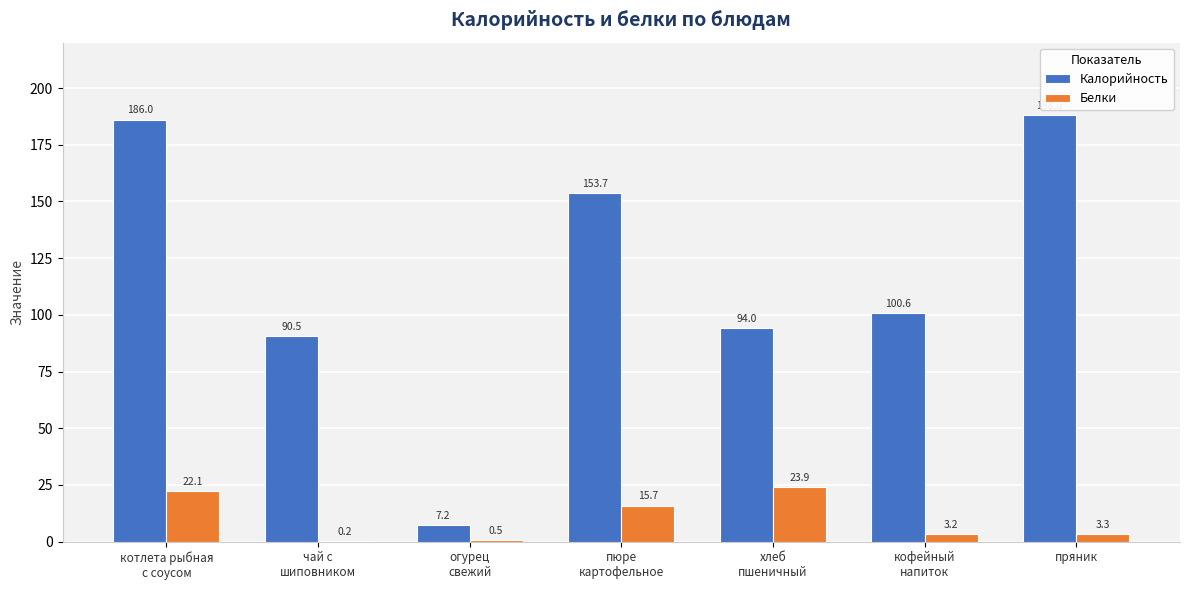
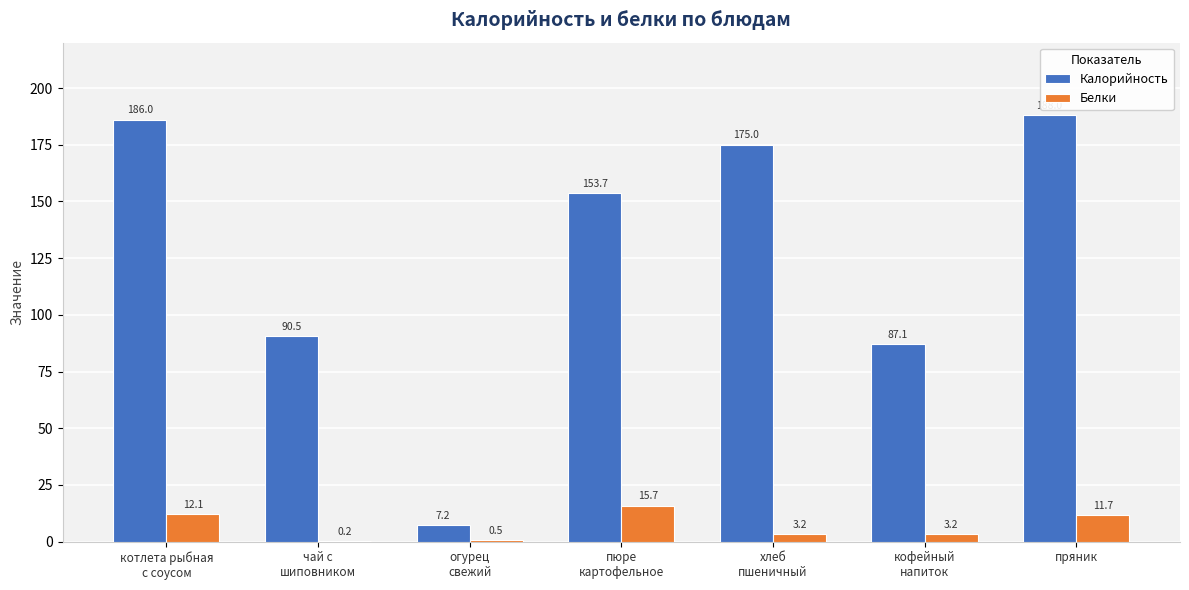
Белки, котлета рыбная с соусом: 22.1 -> 12.1
Калорийность, хлеб пшеничный: 94.0 -> 175.0
Белки, хлеб пшеничный: 23.9 -> 3.2
Калорийность, кофейный напиток: 100.6 -> 87.1
Белки, пряник: 3.3 -> 11.7
